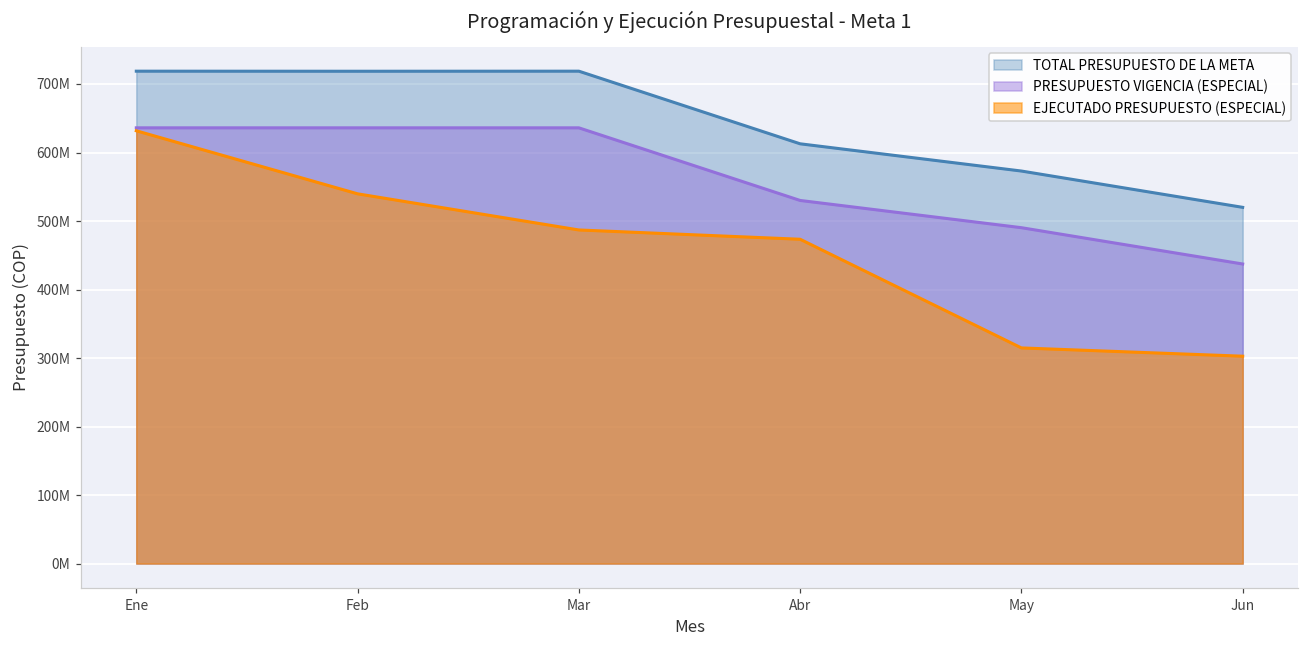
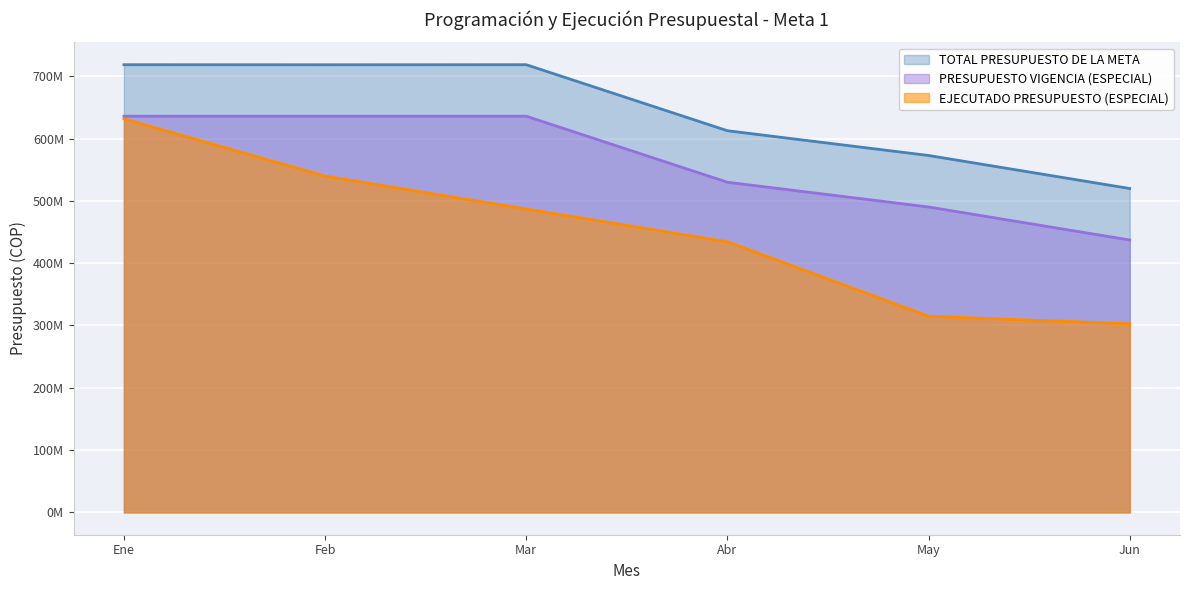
EJECUTADO PRESUPUESTO (ESPECIAL), Abr: 470000000 -> 430000000
